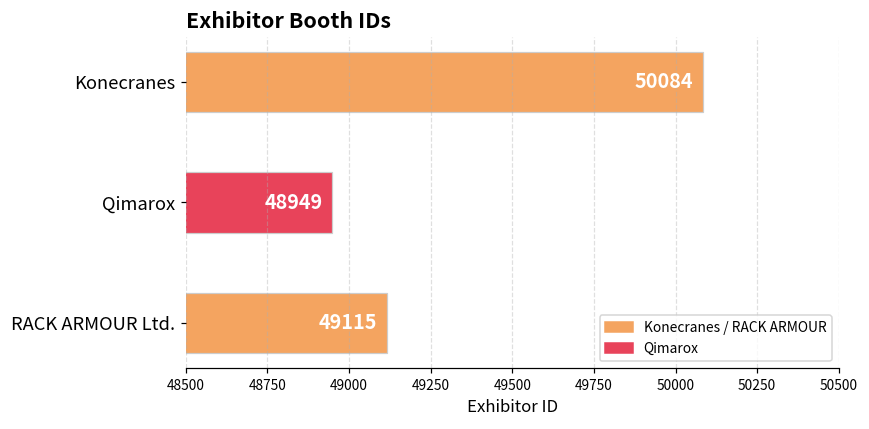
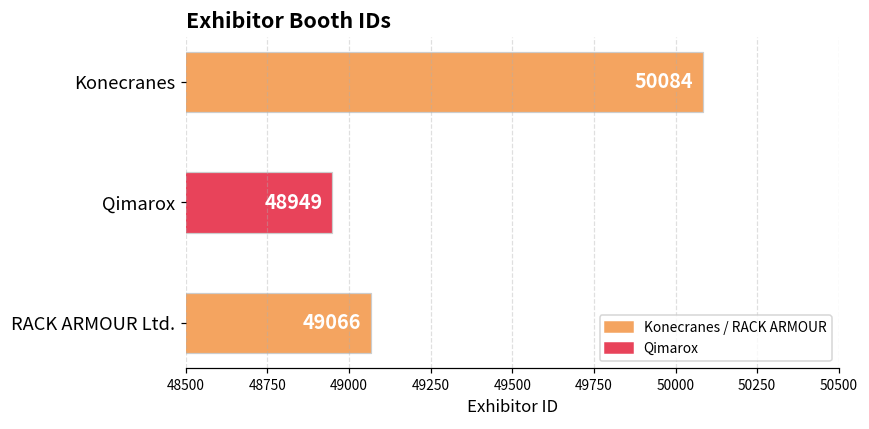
RACK ARMOUR Ltd.: 49115 -> 49066
